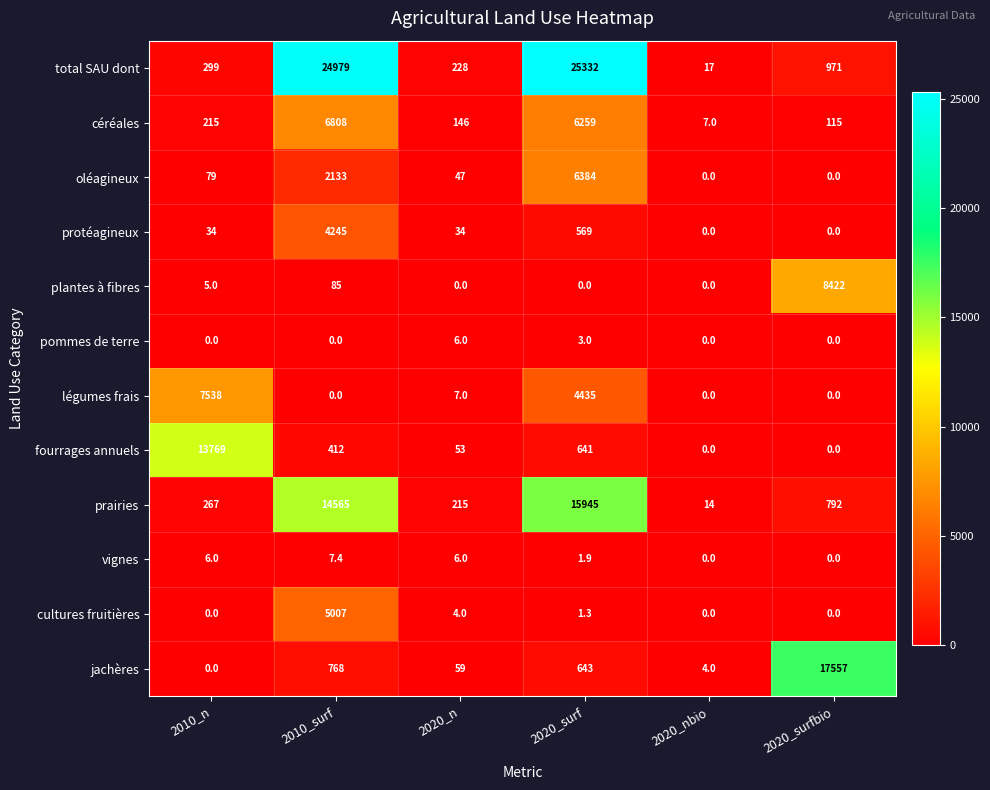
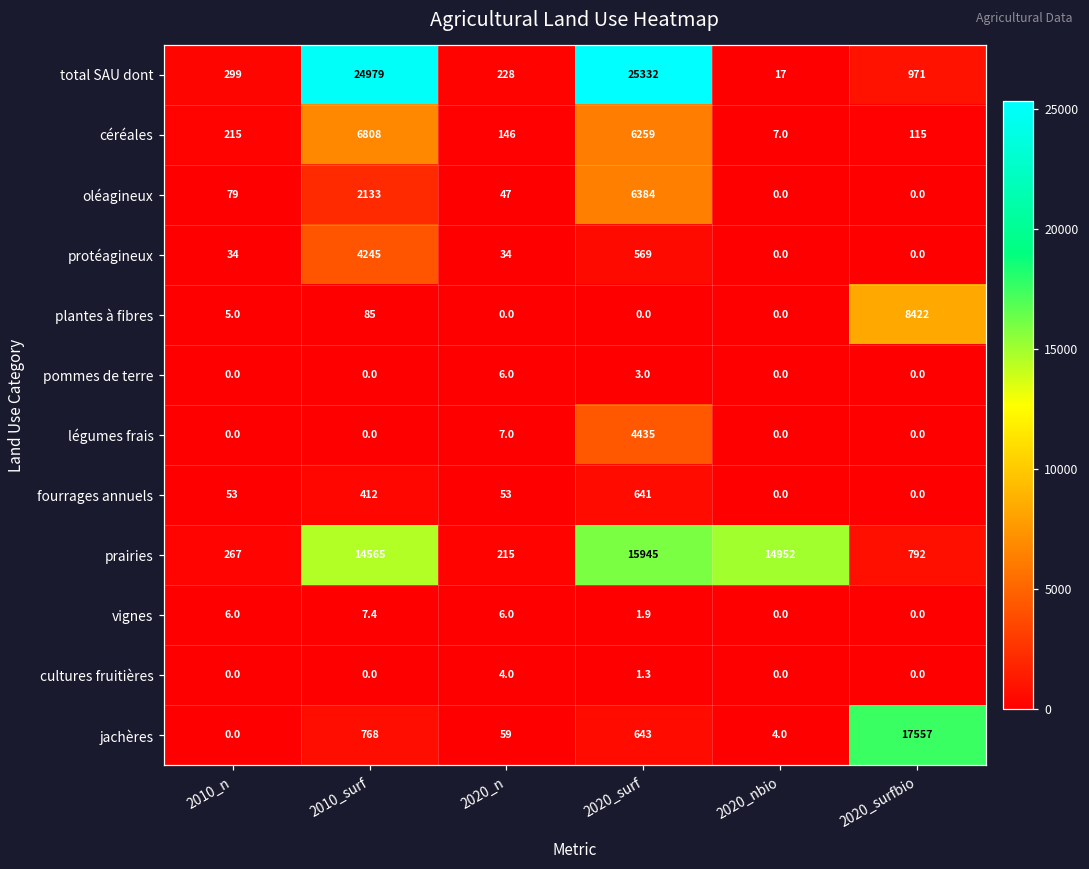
légumes frais, 2010_n: 7538 -> 0.0
fourrages annuels, 2010_n: 13769 -> 53
prairies, 2020_nbio: 14 -> 14952
cultures fruitières, 2010_surf: 5007 -> 0.0
